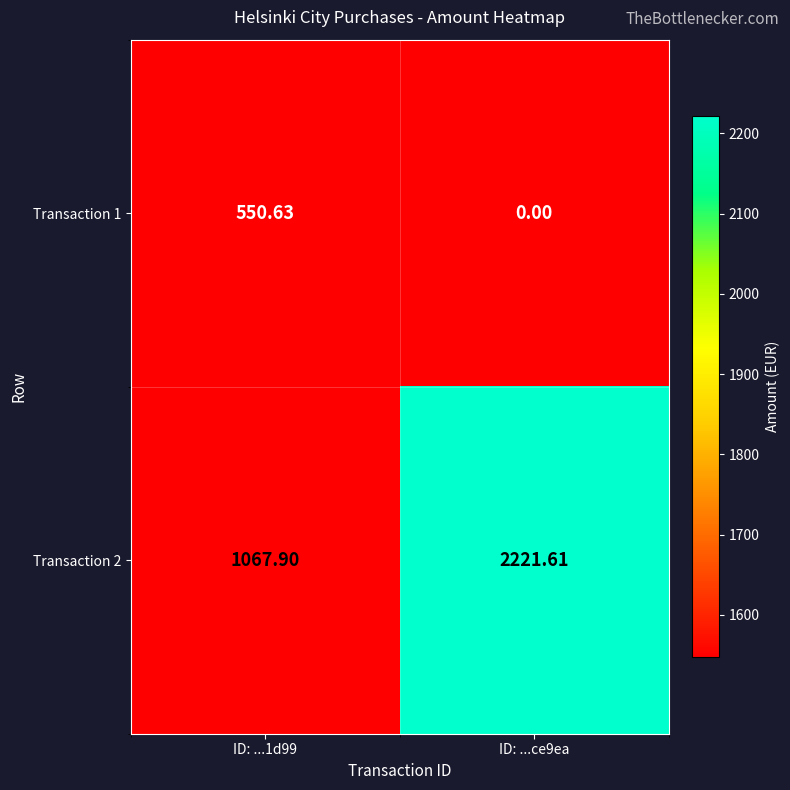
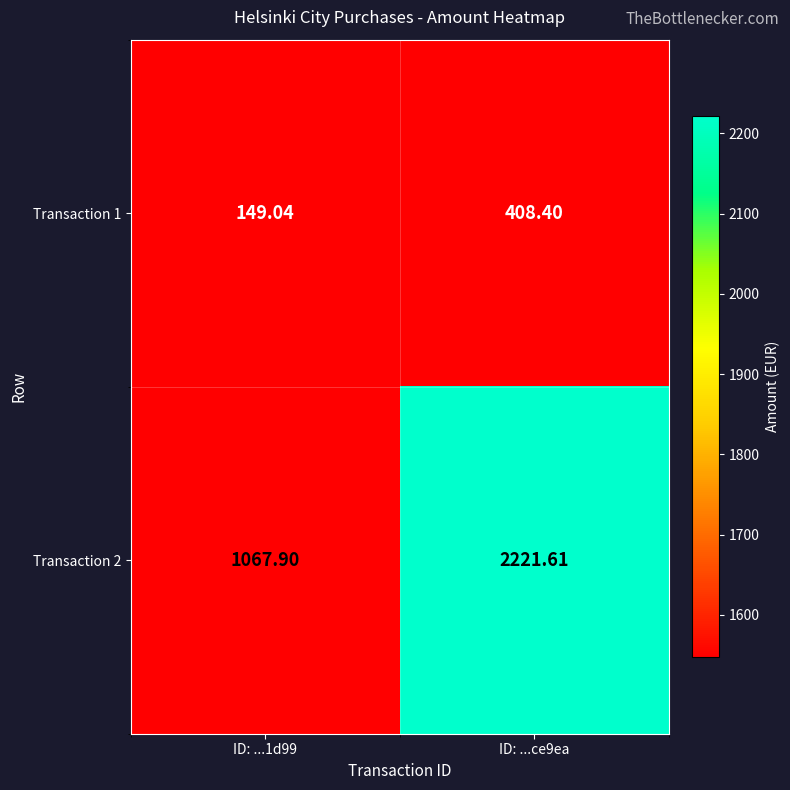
Transaction 1, ID: ...1d99: 550.63 -> 149.04
Transaction 1, ID: ...ce9ea: 0.00 -> 408.40
